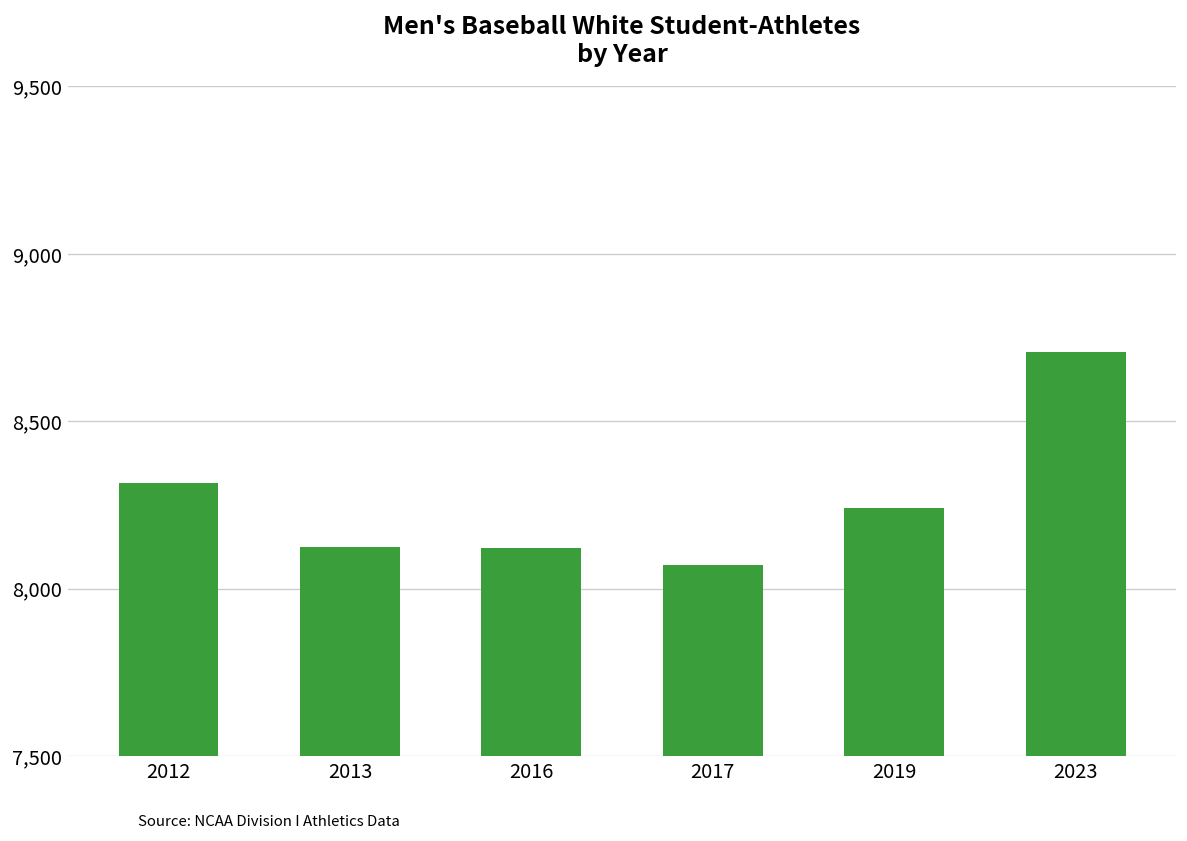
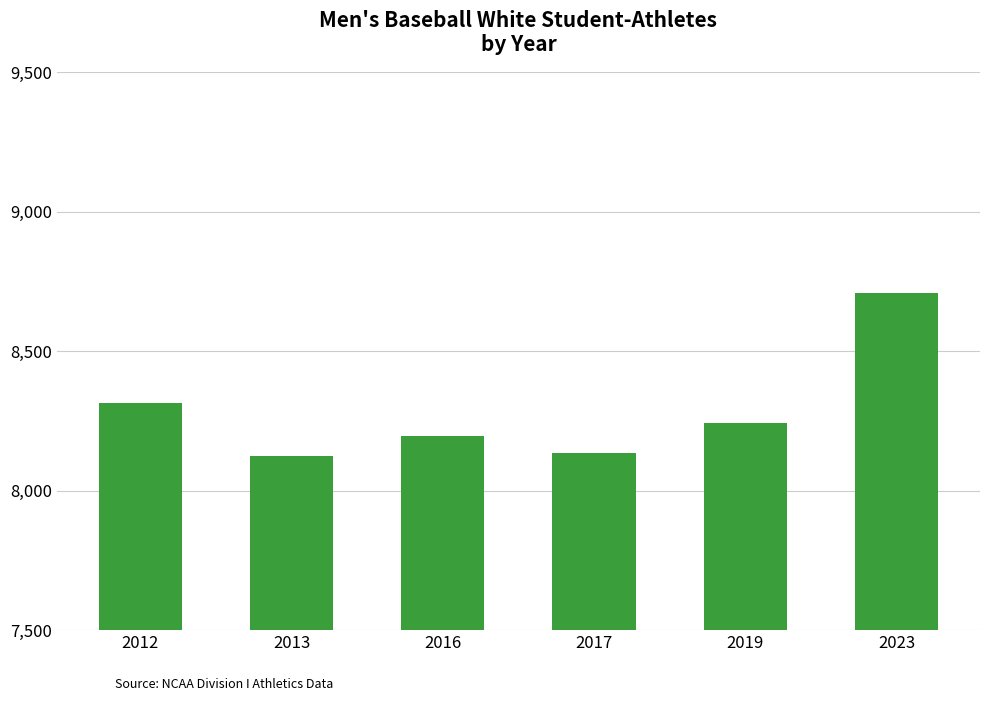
2016: 8,120 -> 8,200
2017: 8,070 -> 8,130
